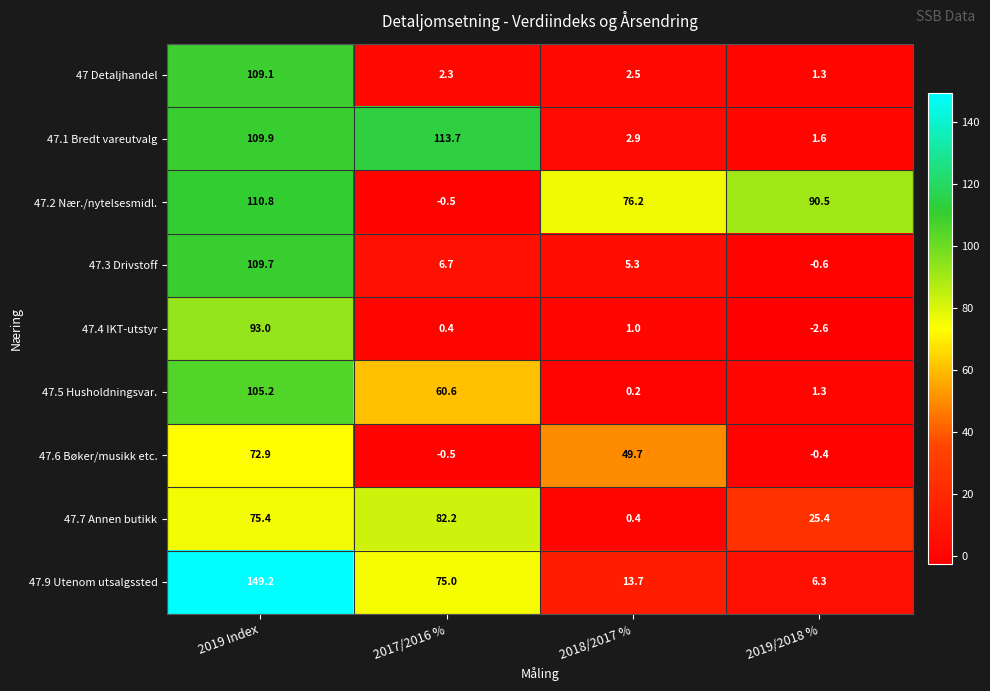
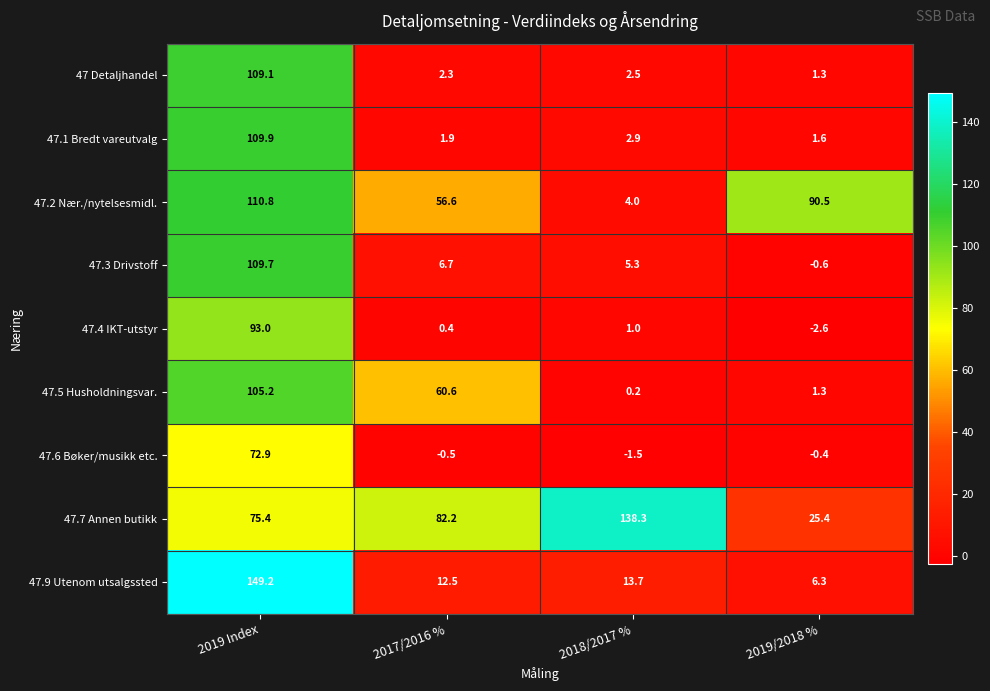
47.1 Bredt vareutvalg, 2017/2016 %: 113.7 -> 1.9
47.2 Nær./nytelsesmidl., 2017/2016 %: -0.5 -> 56.6
47.2 Nær./nytelsesmidl., 2018/2017 %: 76.2 -> 4.0
47.6 Bøker/musikk etc., 2018/2017 %: 49.7 -> -1.5
47.7 Annen butikk, 2018/2017 %: 0.4 -> 138.3
47.9 Utenom utsalgssted, 2017/2016 %: 75.0 -> 12.5
